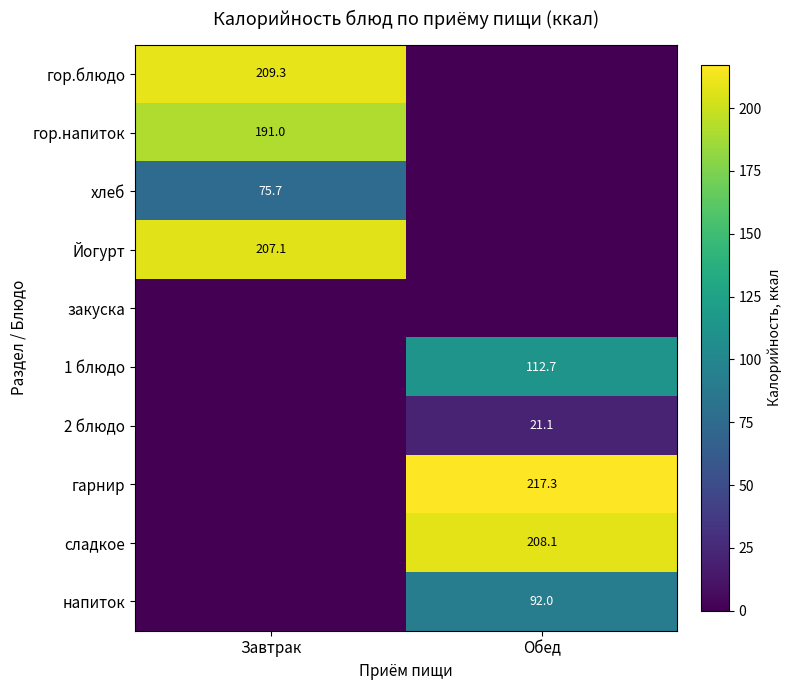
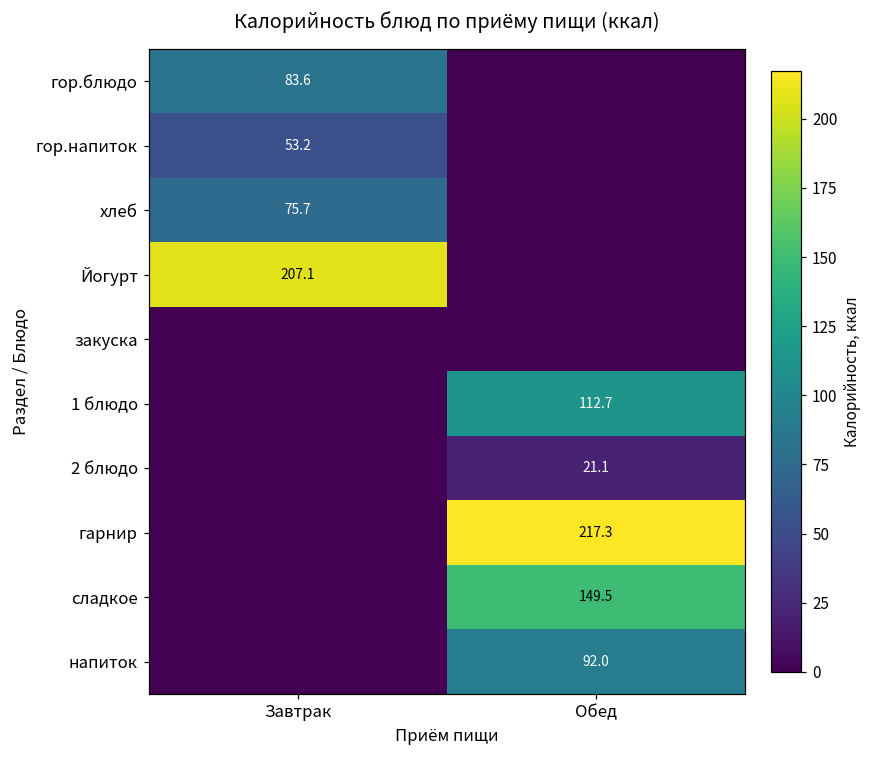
гор.блюдо, Завтрак: 209.3 -> 83.6
гор.напиток, Завтрак: 191.0 -> 53.2
сладкое, Обед: 208.1 -> 149.5
